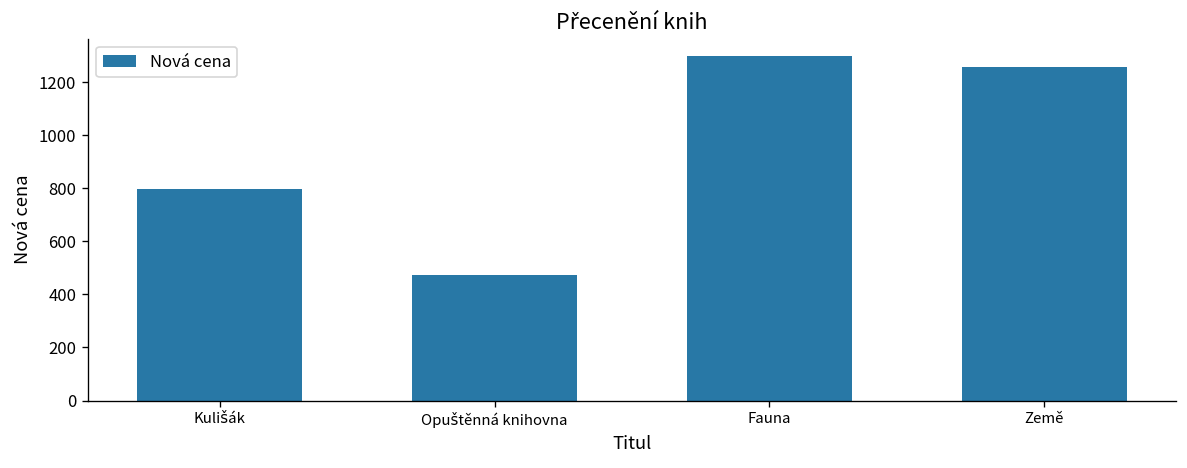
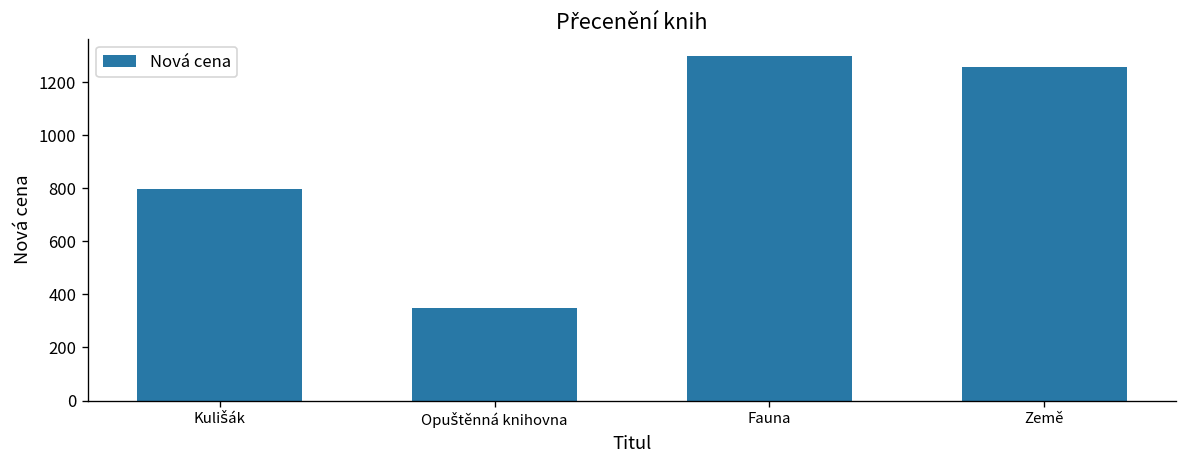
Opuštěnná knihovna: 470 -> 350
